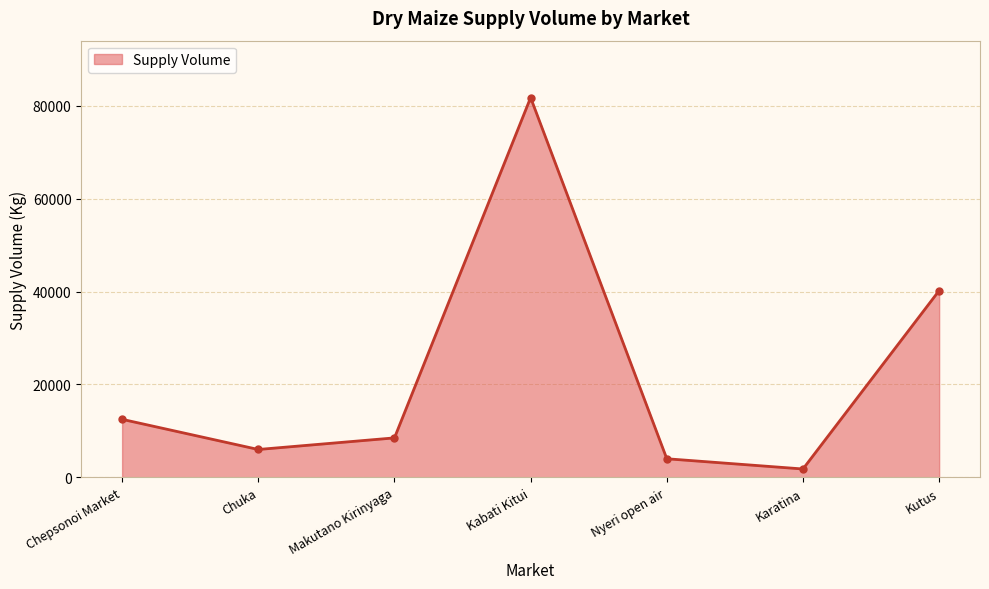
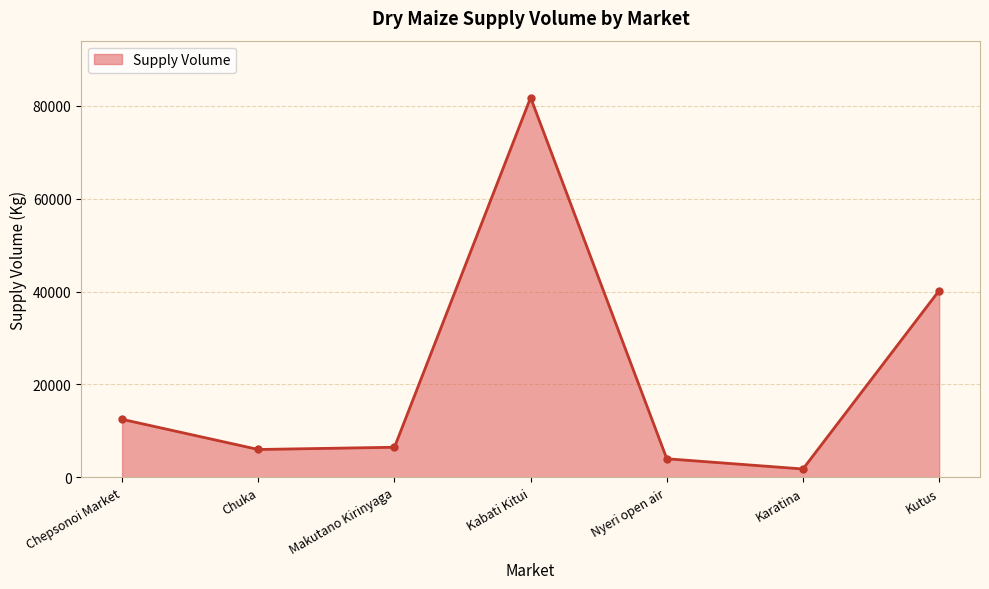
Makutano Kirinyaga: 9000 -> 6000
